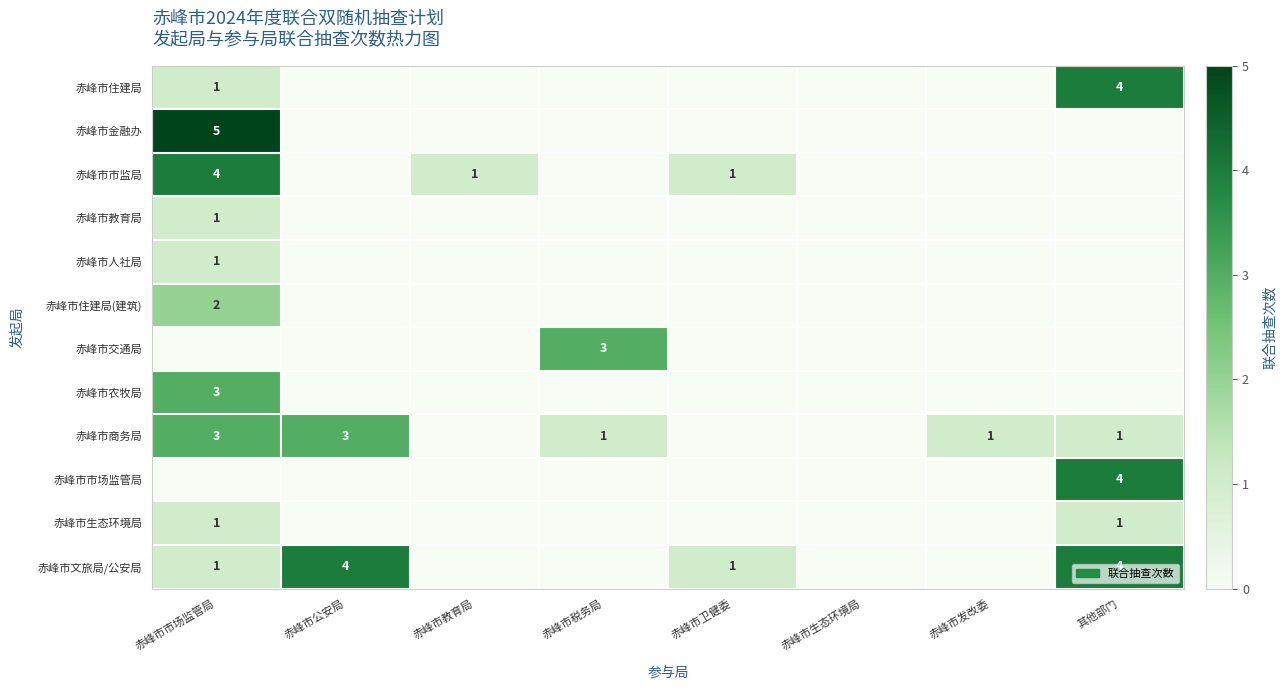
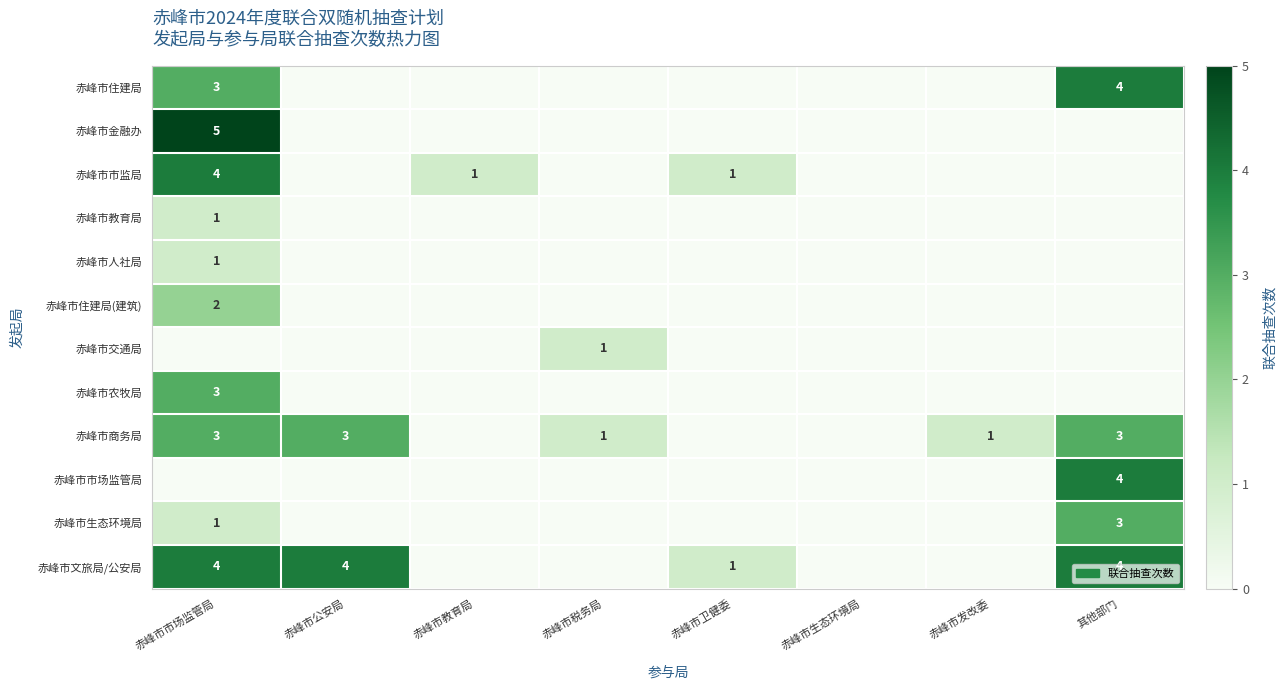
赤峰市住建局, 赤峰市市场监管局: 1 -> 3
赤峰市交通局, 赤峰市税务局: 3 -> 1
赤峰市商务局, 其他部门: 1 -> 3
赤峰市生态环境局, 其他部门: 1 -> 3
赤峰市文旅局/公安局, 赤峰市市场监管局: 1 -> 4
